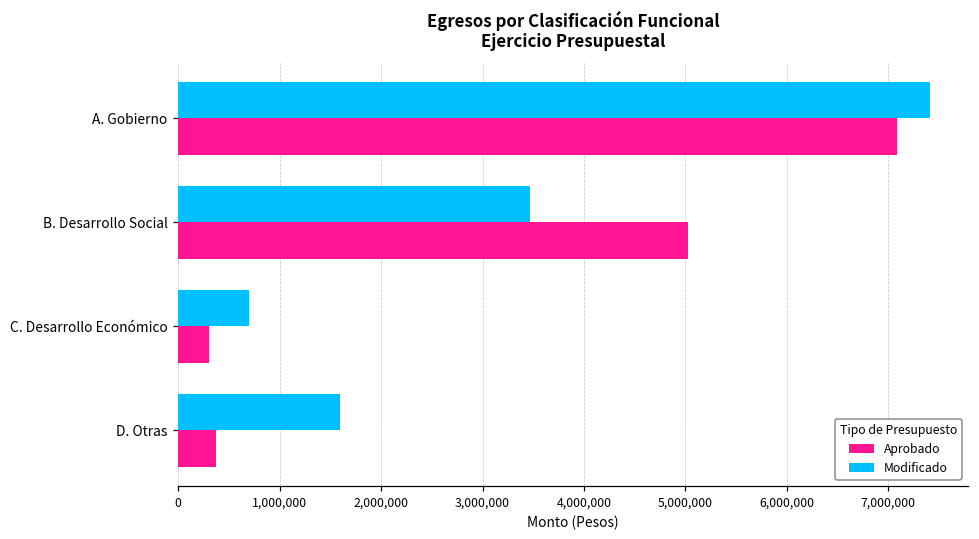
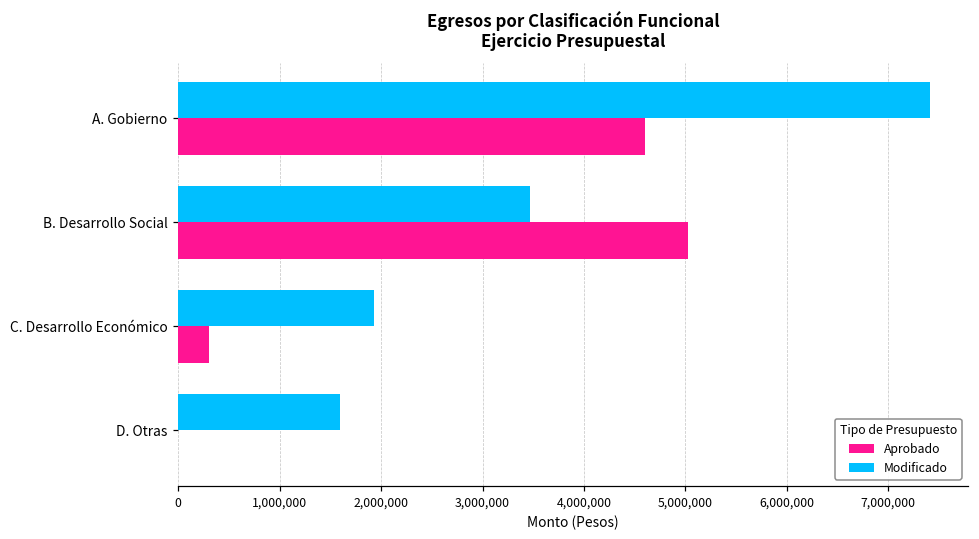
Aprobado, A. Gobierno: 7,100,000 -> 4,600,000
Modificado, C. Desarrollo Económico: 700,000 -> 1,900,000
Aprobado, D. Otras: 400,000 -> 0
